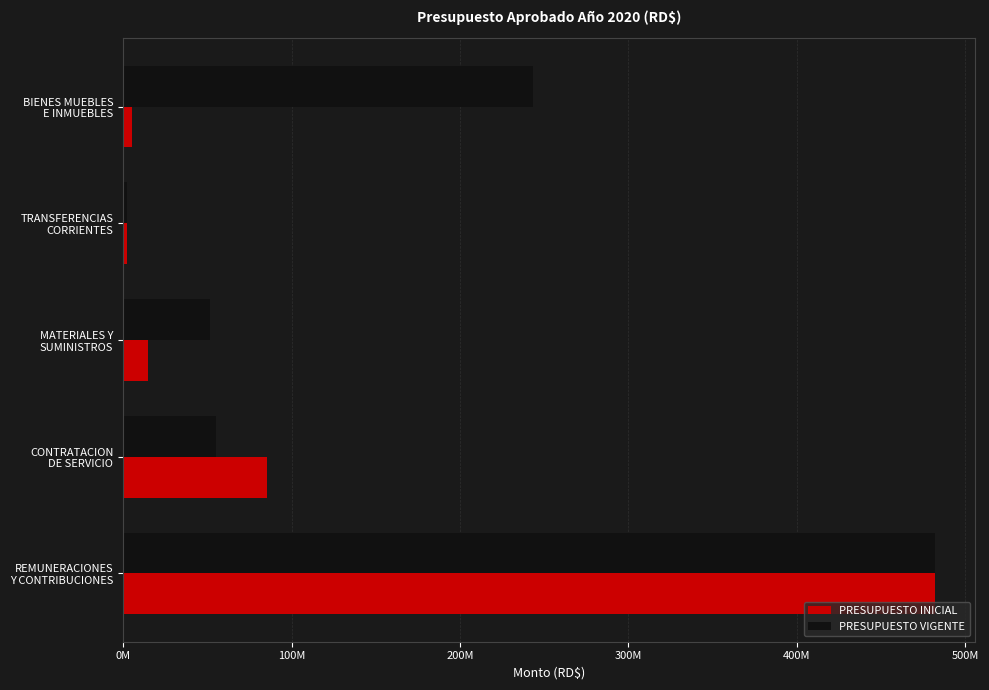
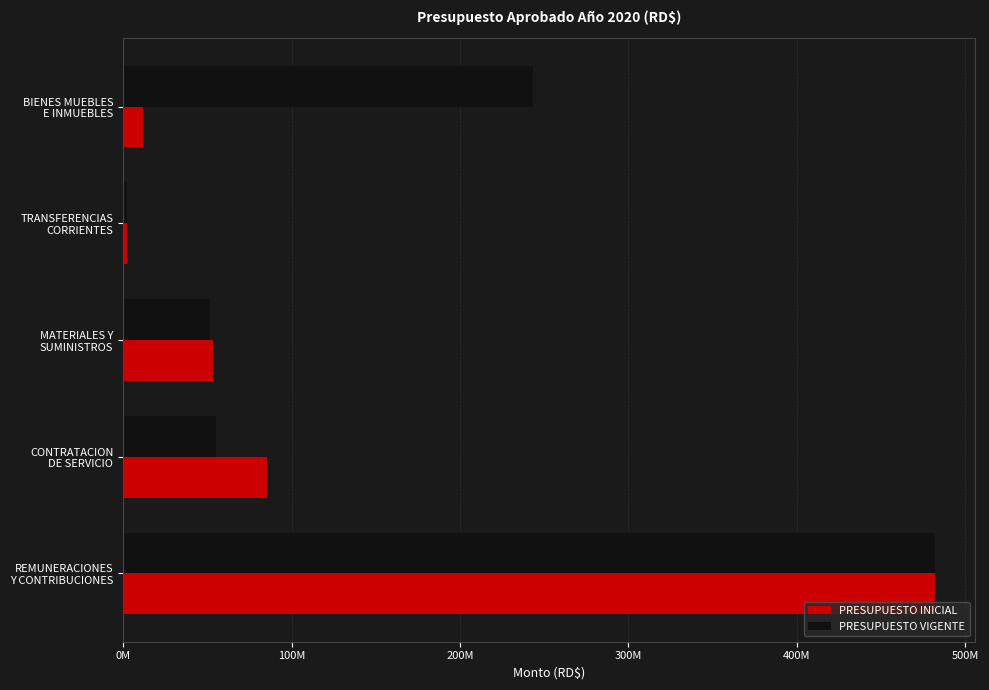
PRESUPUESTO INICIAL, BIENES MUEBLES E INMUEBLES: 5000000 -> 12000000
PRESUPUESTO INICIAL, MATERIALES Y SUMINISTROS: 15000000 -> 53000000
